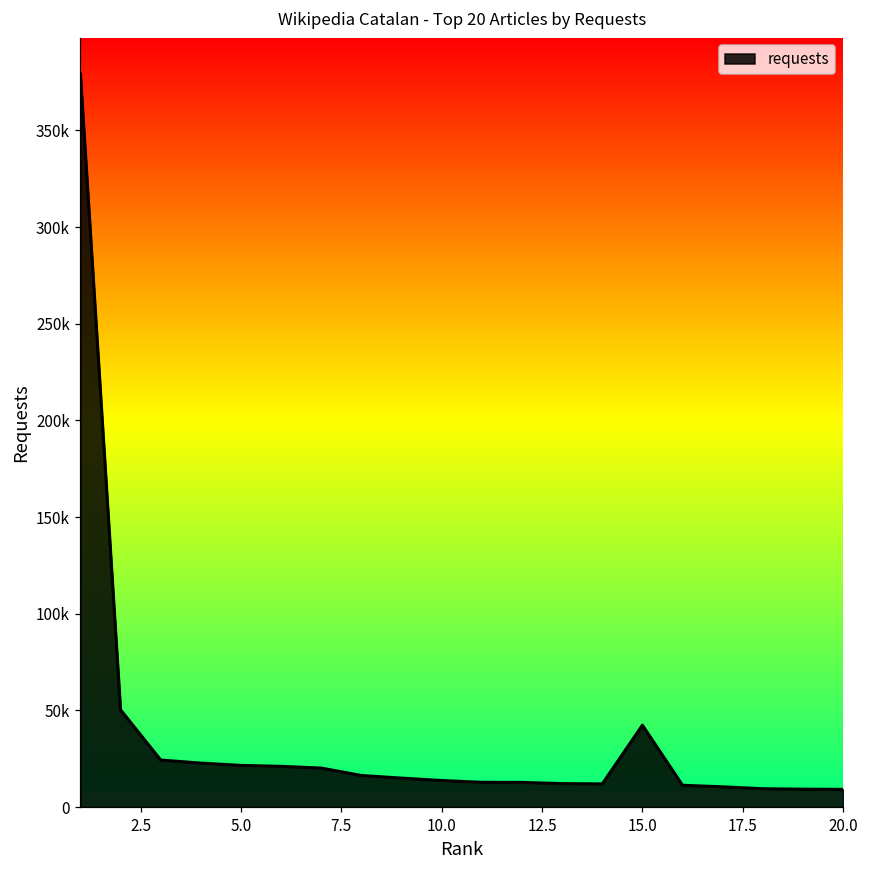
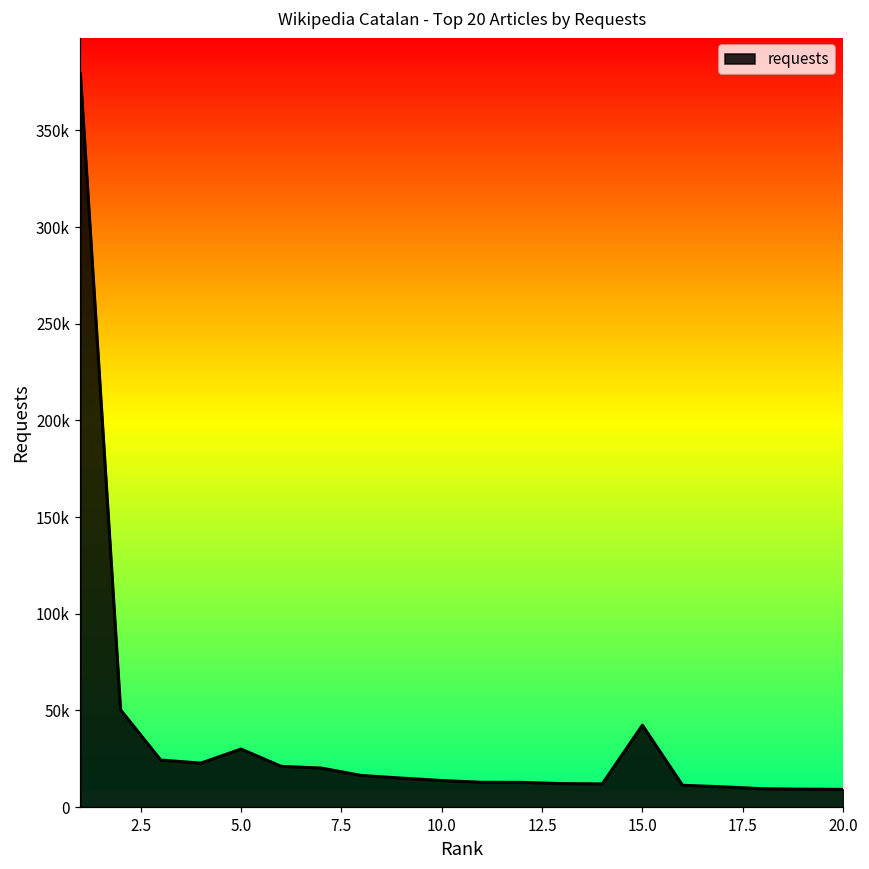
5.0: 22000 -> 30000
